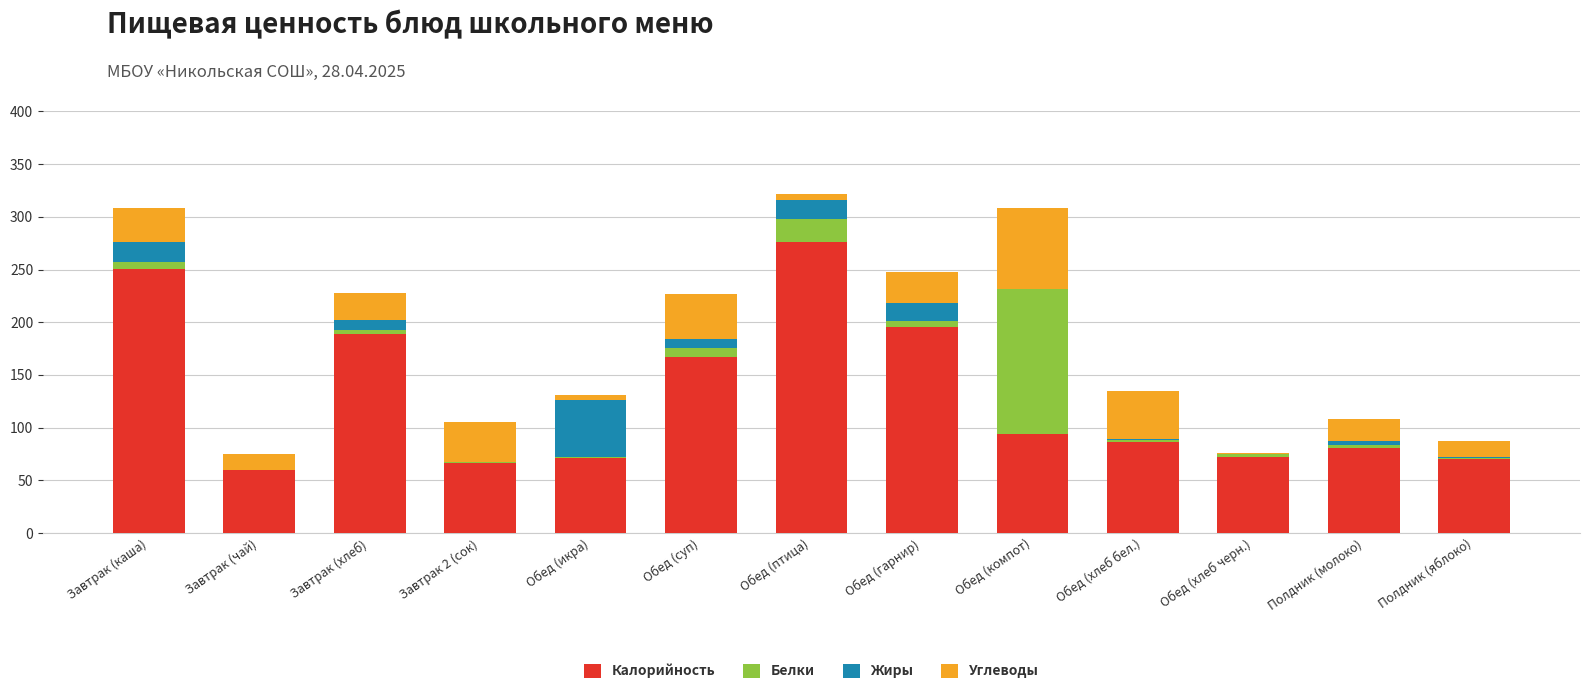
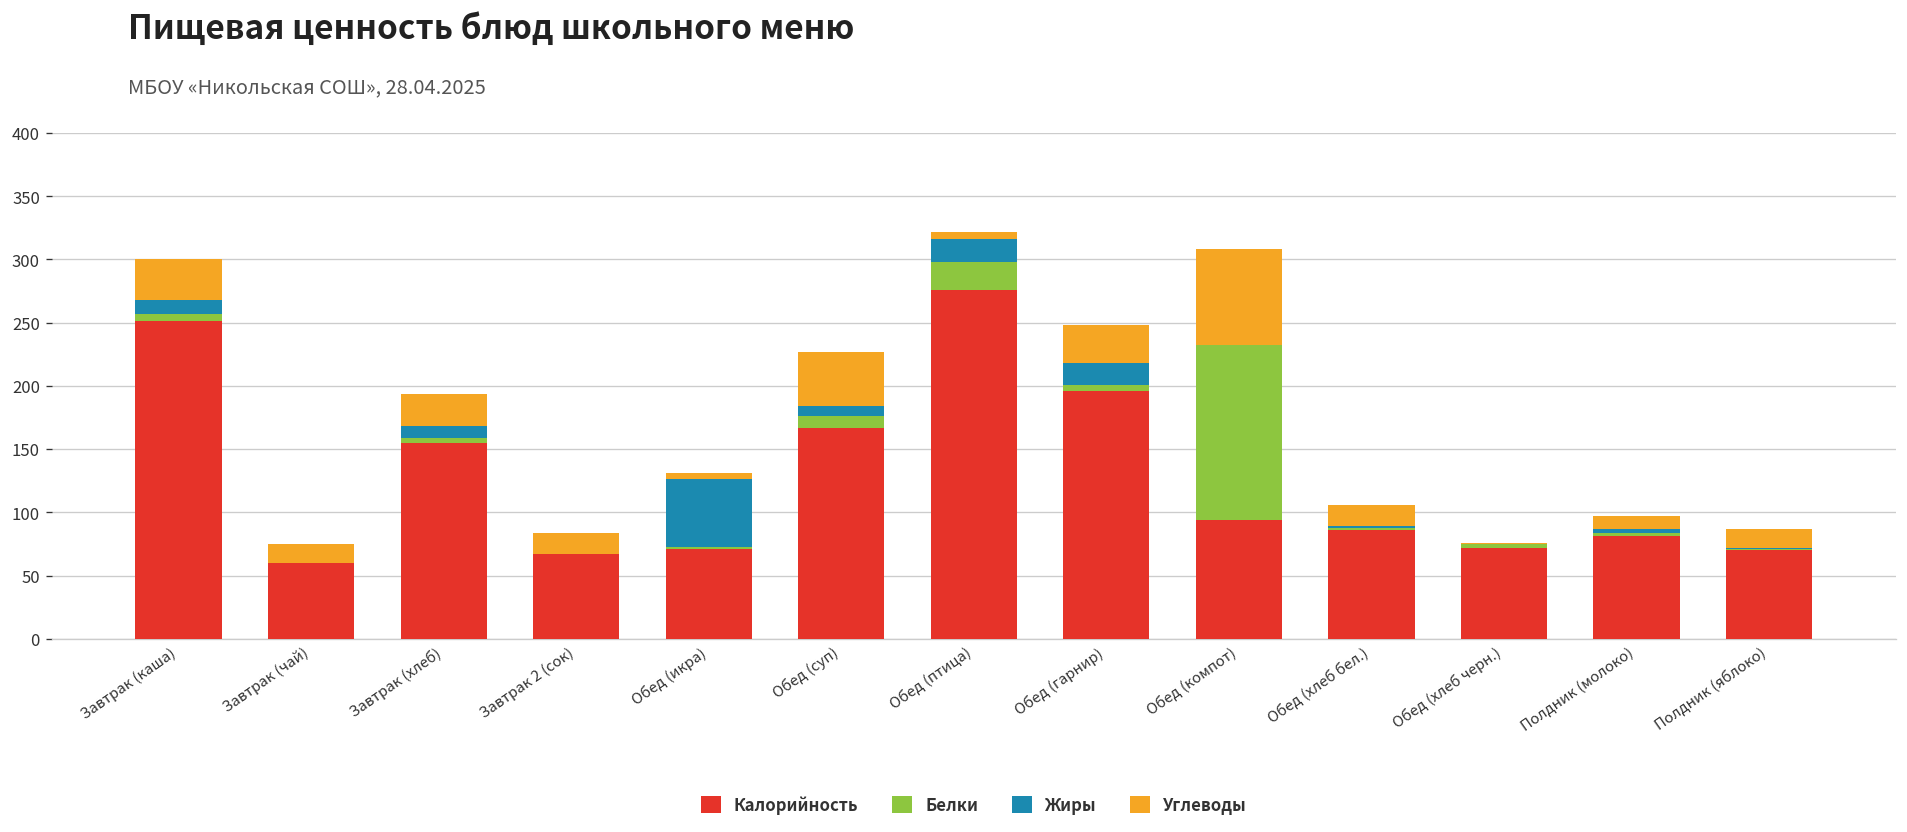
Жиры, Завтрак (каша): 19 -> 11
Калорийность, Завтрак (хлеб): 189 -> 155
Углеводы, Завтрак 2 (сок): 38 -> 16
Углеводы, Обед (хлеб бел.): 46 -> 17
Углеводы, Полдник (молоко): 21 -> 10
